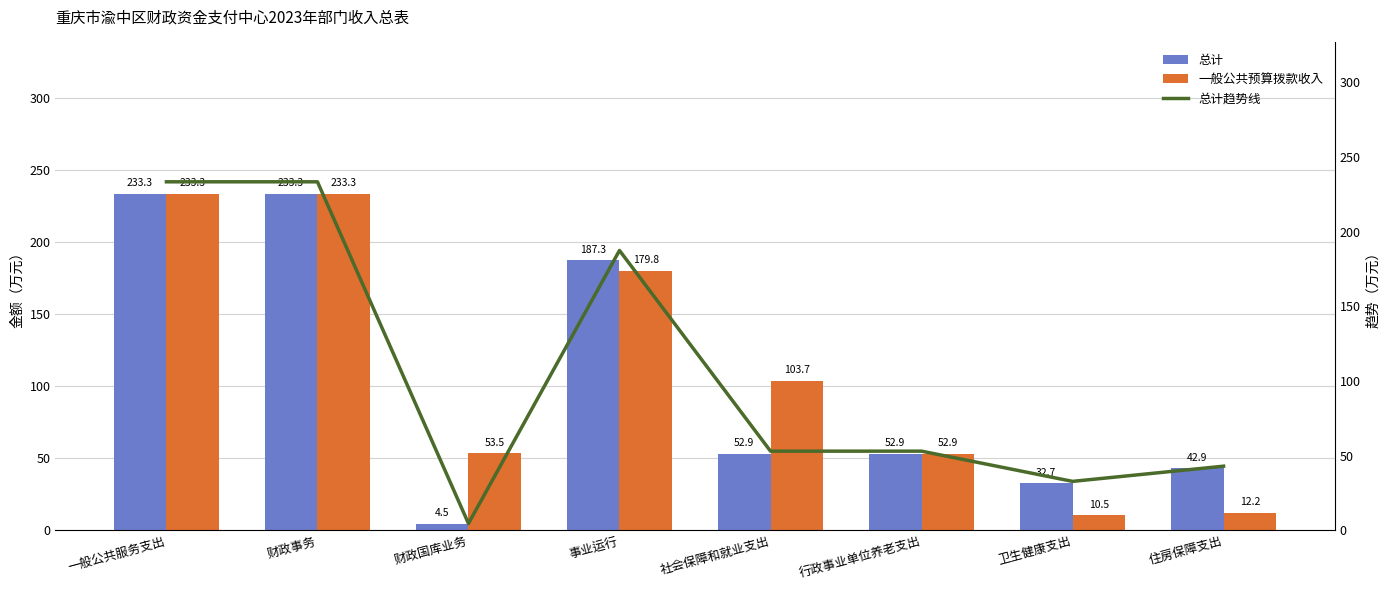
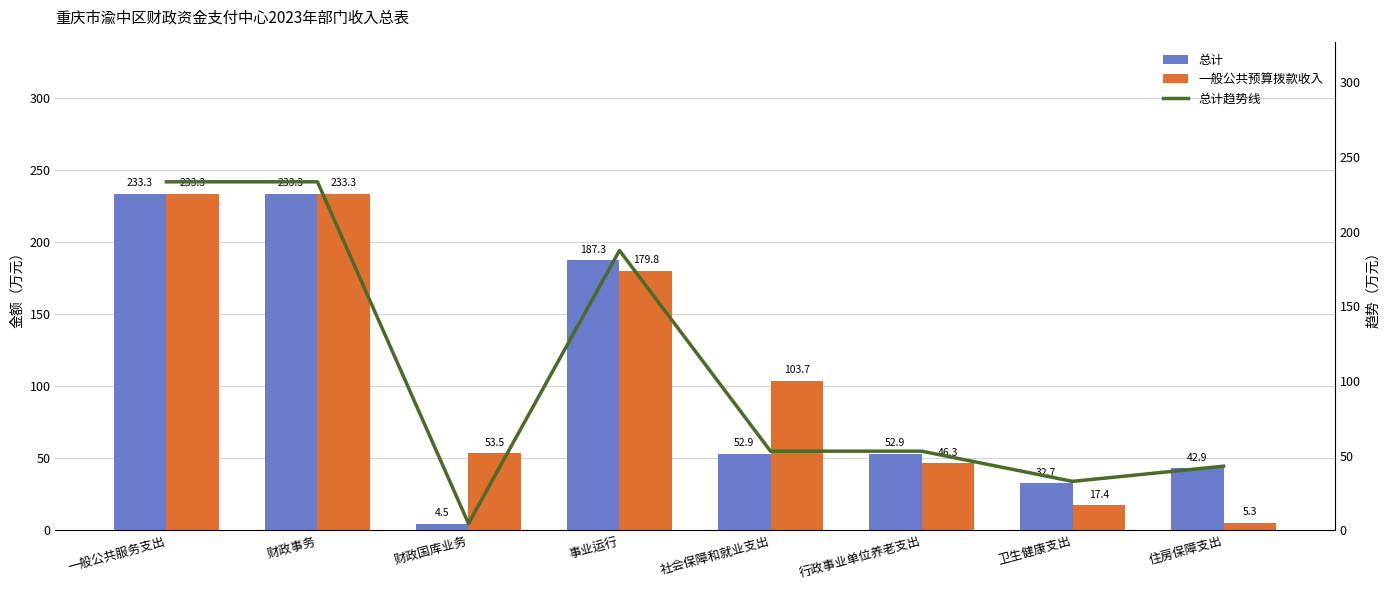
一般公共预算拨款收入, 行政事业单位养老支出: 52.9 -> 46.3
一般公共预算拨款收入, 卫生健康支出: 10.5 -> 17.4
一般公共预算拨款收入, 住房保障支出: 12.2 -> 5.3
